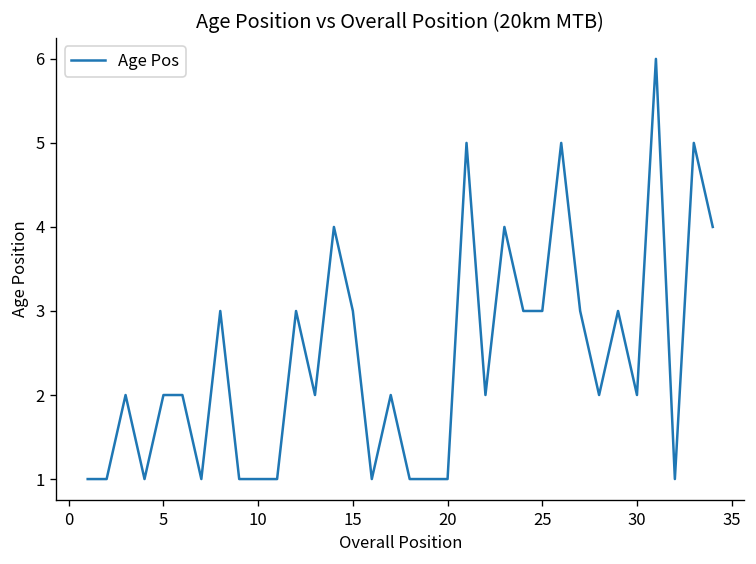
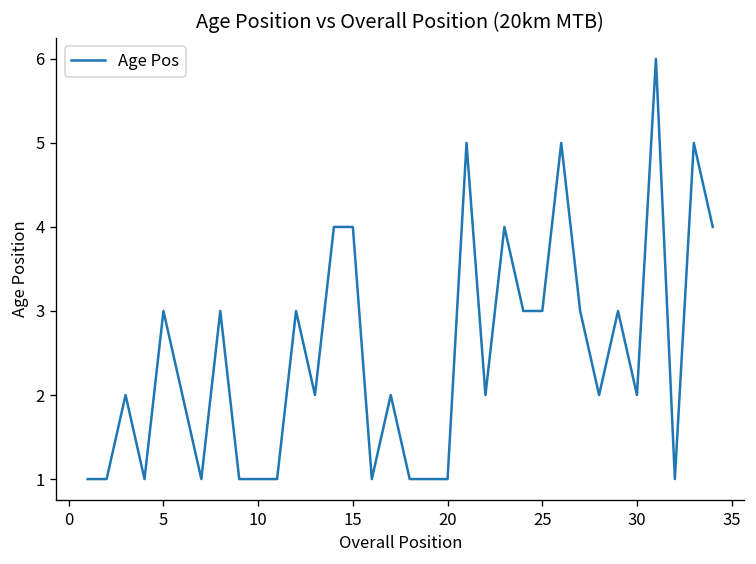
5: 2 -> 3
15: 3 -> 4
